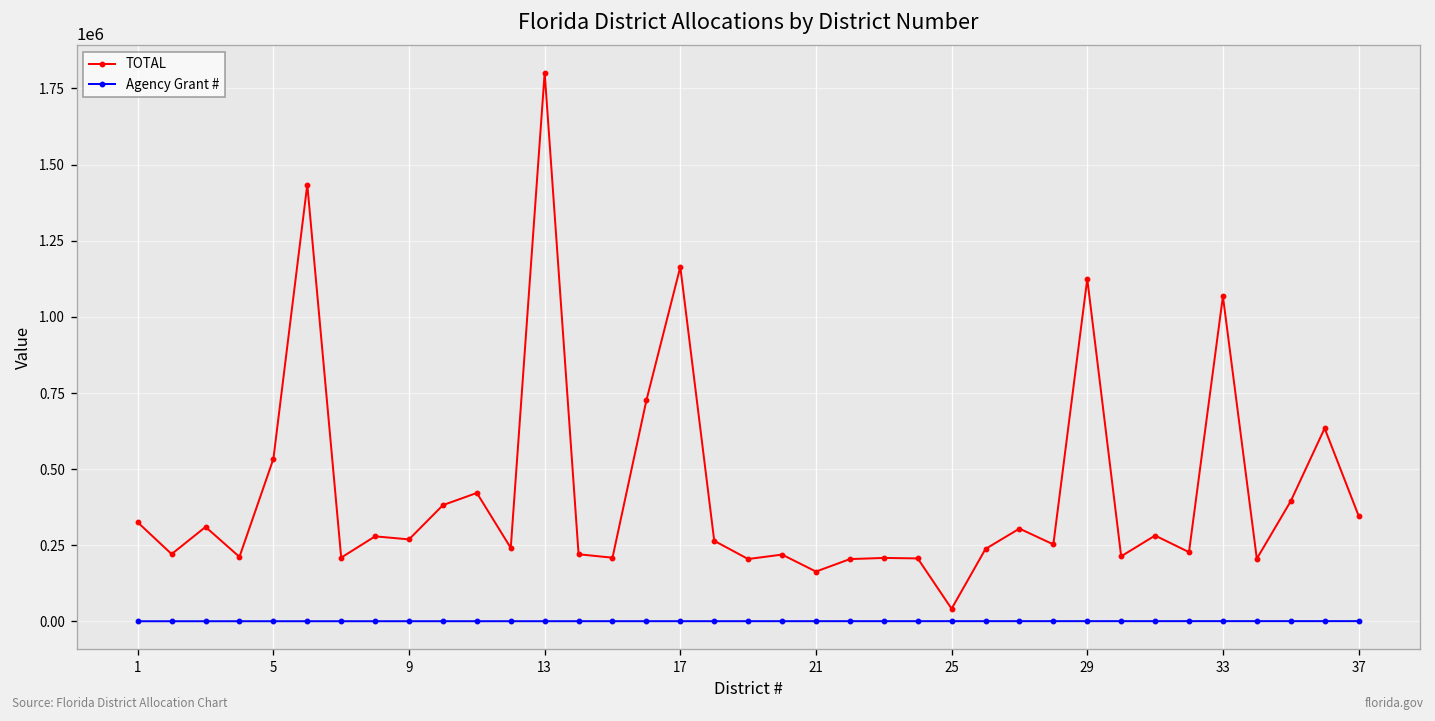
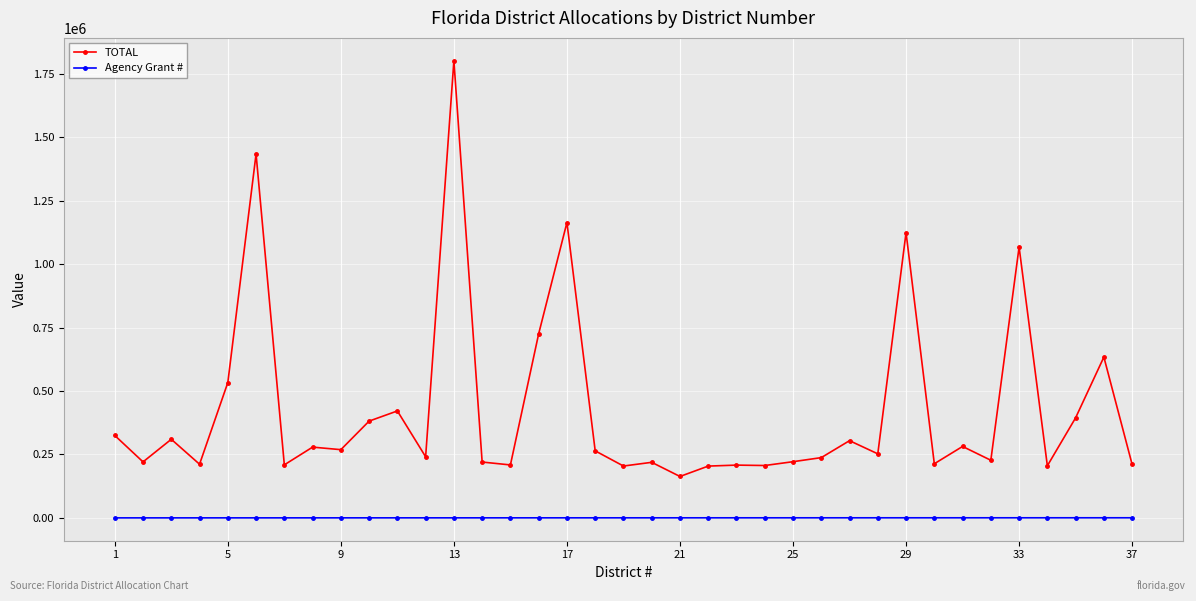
TOTAL, 25: 40000 -> 220000
TOTAL, 37: 350000 -> 210000
